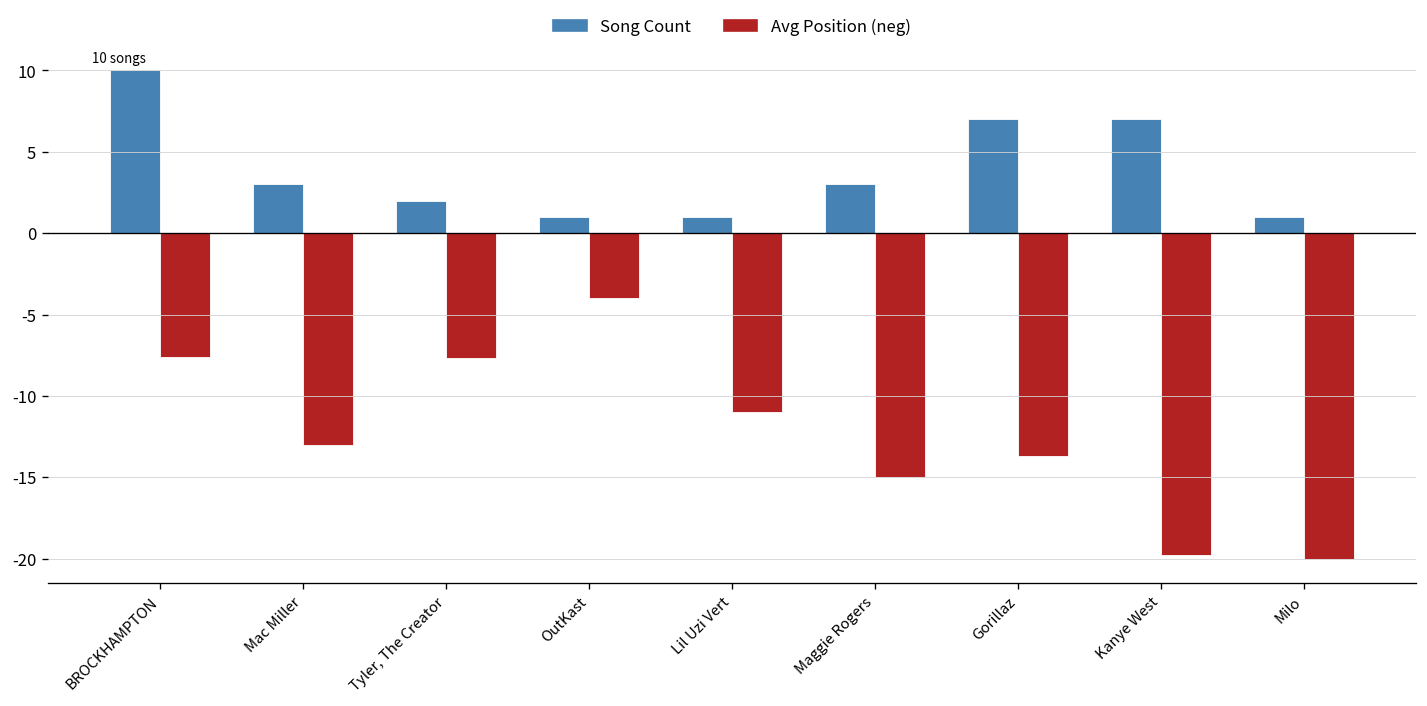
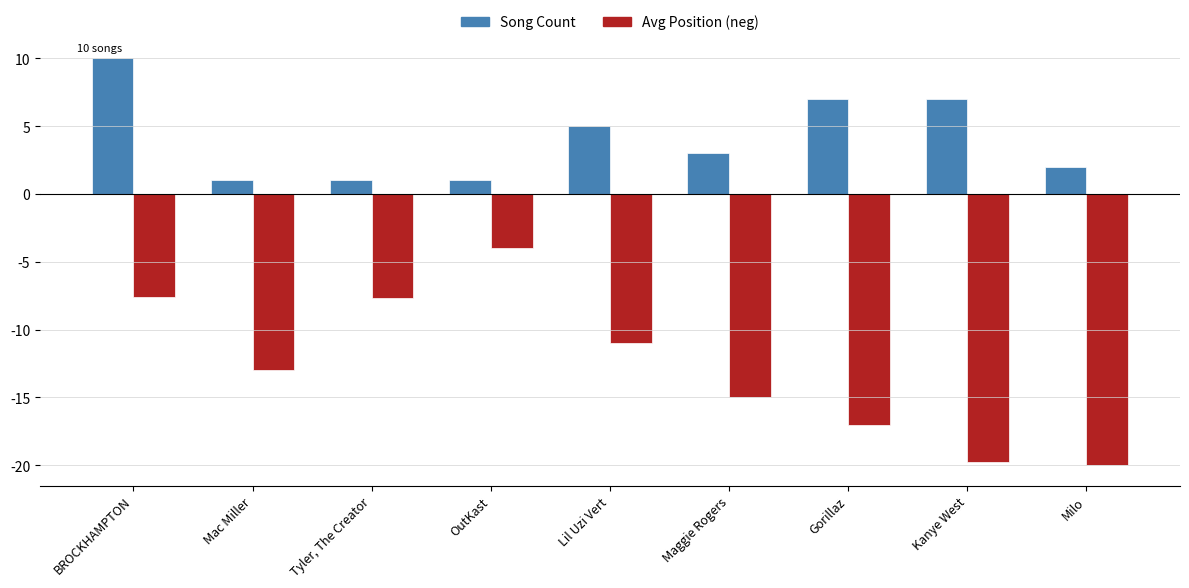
Song Count, Mac Miller: 3 -> 1
Song Count, Tyler, The Creator: 2 -> 1
Song Count, Lil Uzi Vert: 1 -> 5
Avg Position (neg), Gorillaz: -13.7 -> -17.0
Song Count, Milo: 1 -> 2
